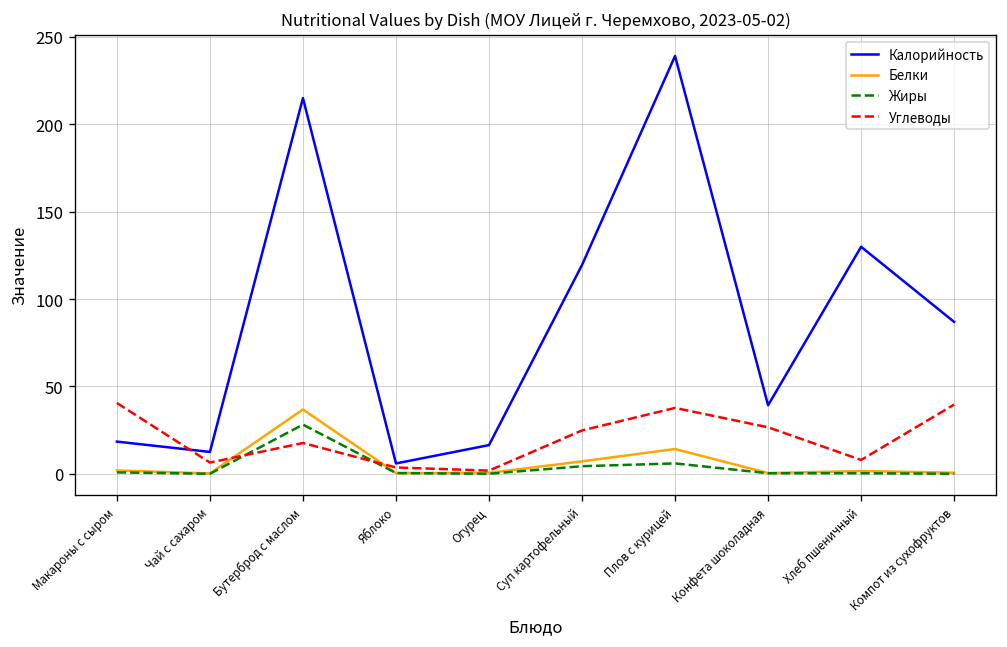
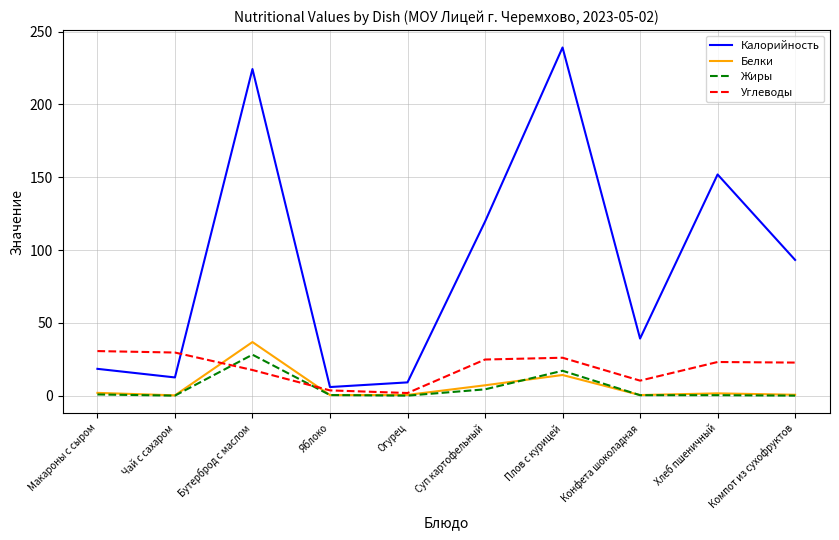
Углеводы, Макароны с сыром: 41 -> 31
Углеводы, Чай с сахаром: 6 -> 30
Калорийность, Бутерброд с маслом: 215 -> 224
Калорийность, Огурец: 16 -> 9
Жиры, Плов с курицей: 6 -> 17
Углеводы, Плов с курицей: 38 -> 26
Углеводы, Конфета шоколадная: 27 -> 10
Калорийность, Хлеб пшеничный: 130 -> 152
Углеводы, Хлеб пшеничный: 8 -> 23
Калорийность, Компот из сухофруктов: 87 -> 93
Углеводы, Компот из сухофруктов: 40 -> 23
